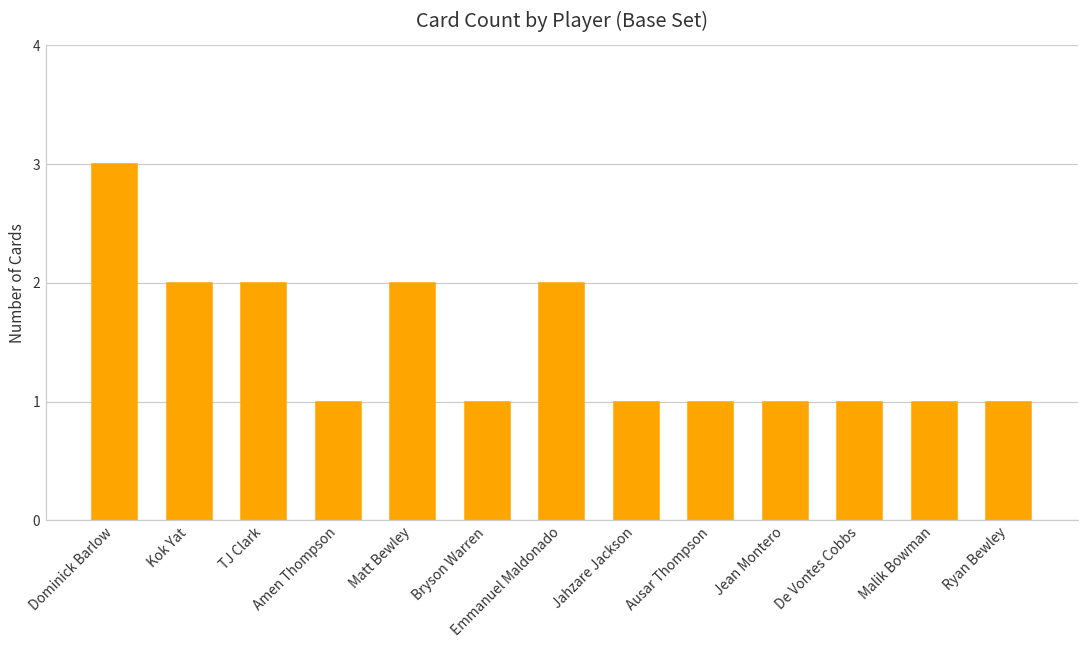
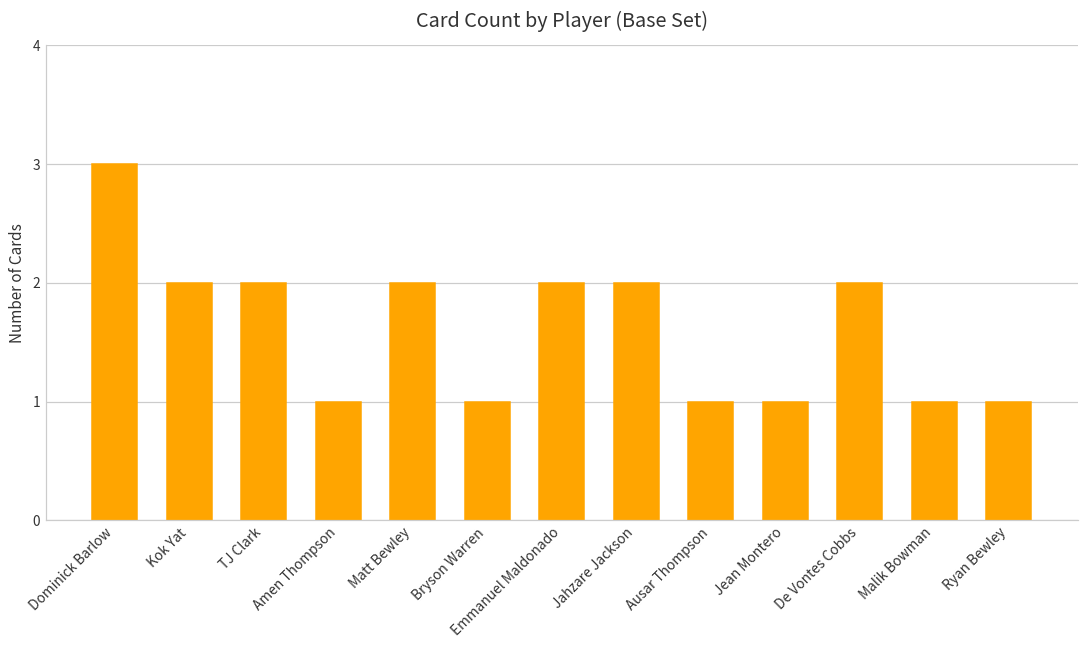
Jahzare Jackson: 1 -> 2
De Vontes Cobbs: 1 -> 2
